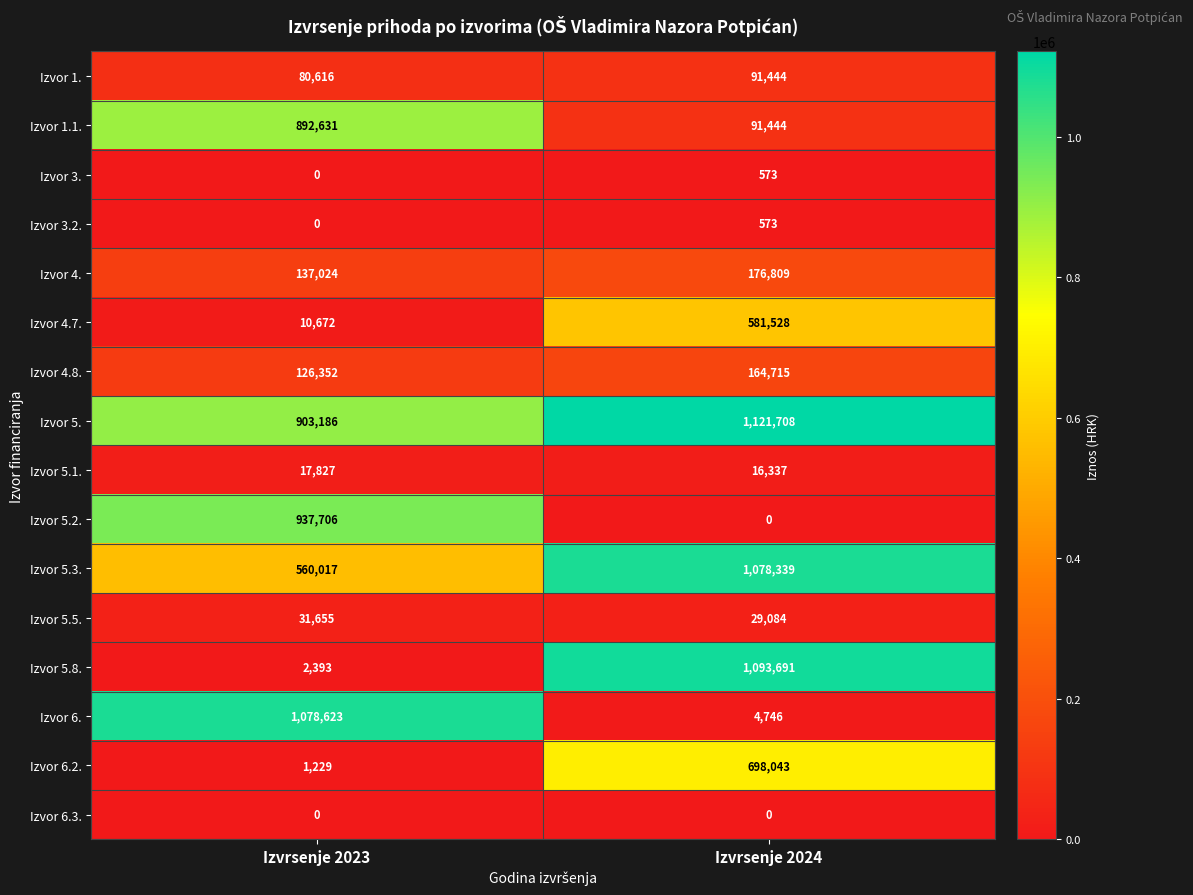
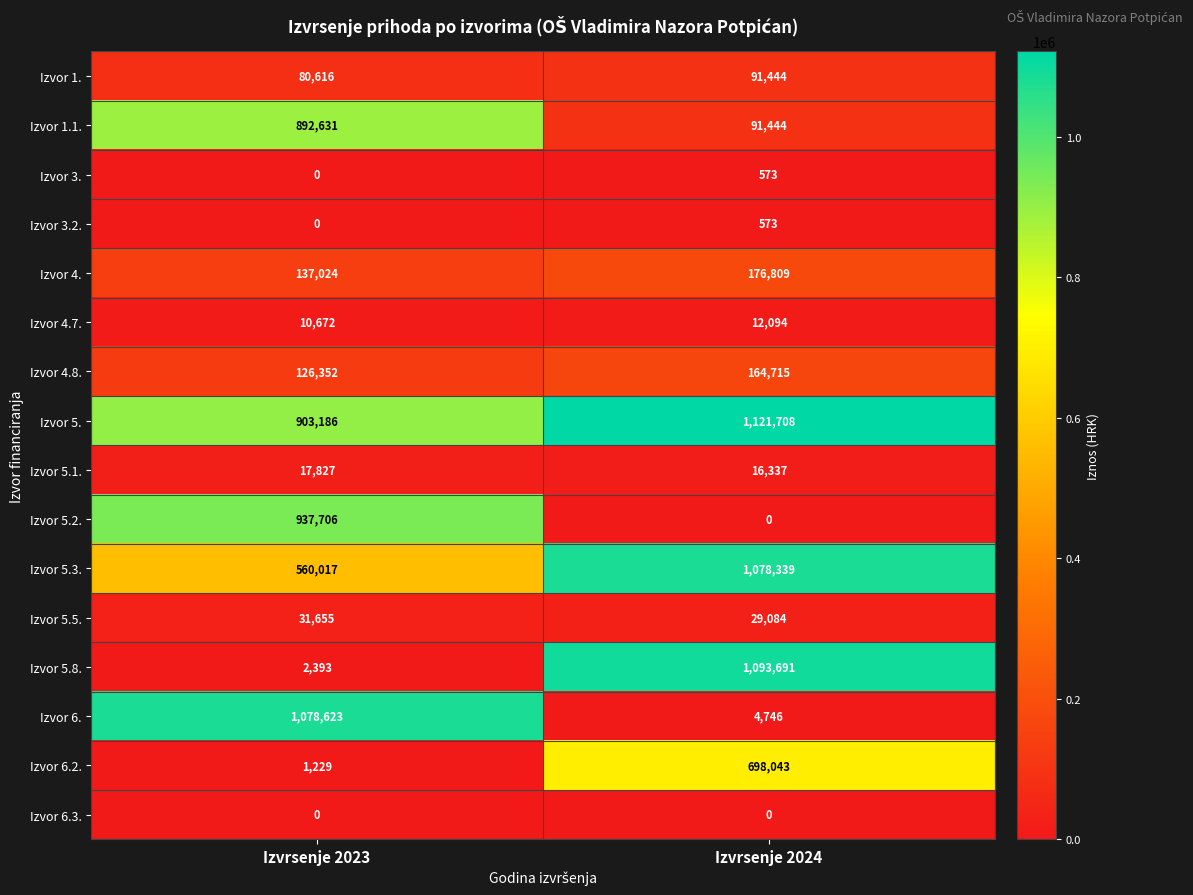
Izvor 4.7., Izvrsenje 2024: 581,528 -> 12,094
